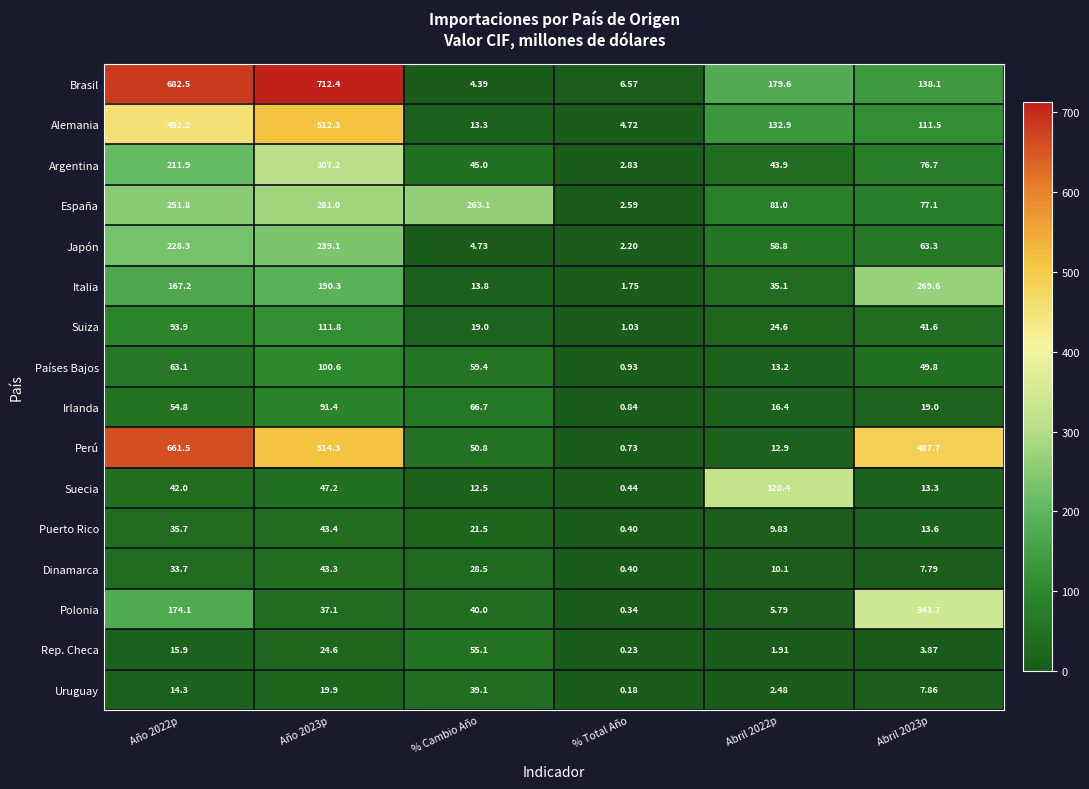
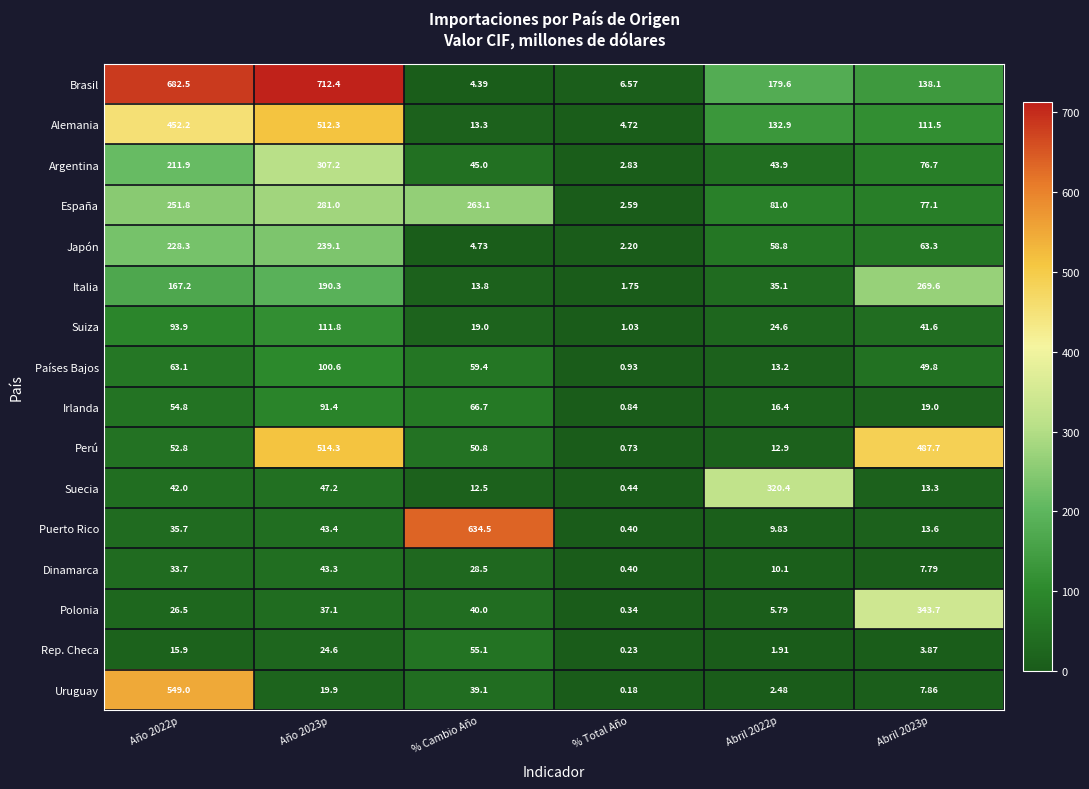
Perú, Año 2022p: 661.5 -> 52.8
Puerto Rico, % Cambio Año: 21.5 -> 634.5
Polonia, Año 2022p: 174.1 -> 26.5
Uruguay, Año 2022p: 14.3 -> 549.0
